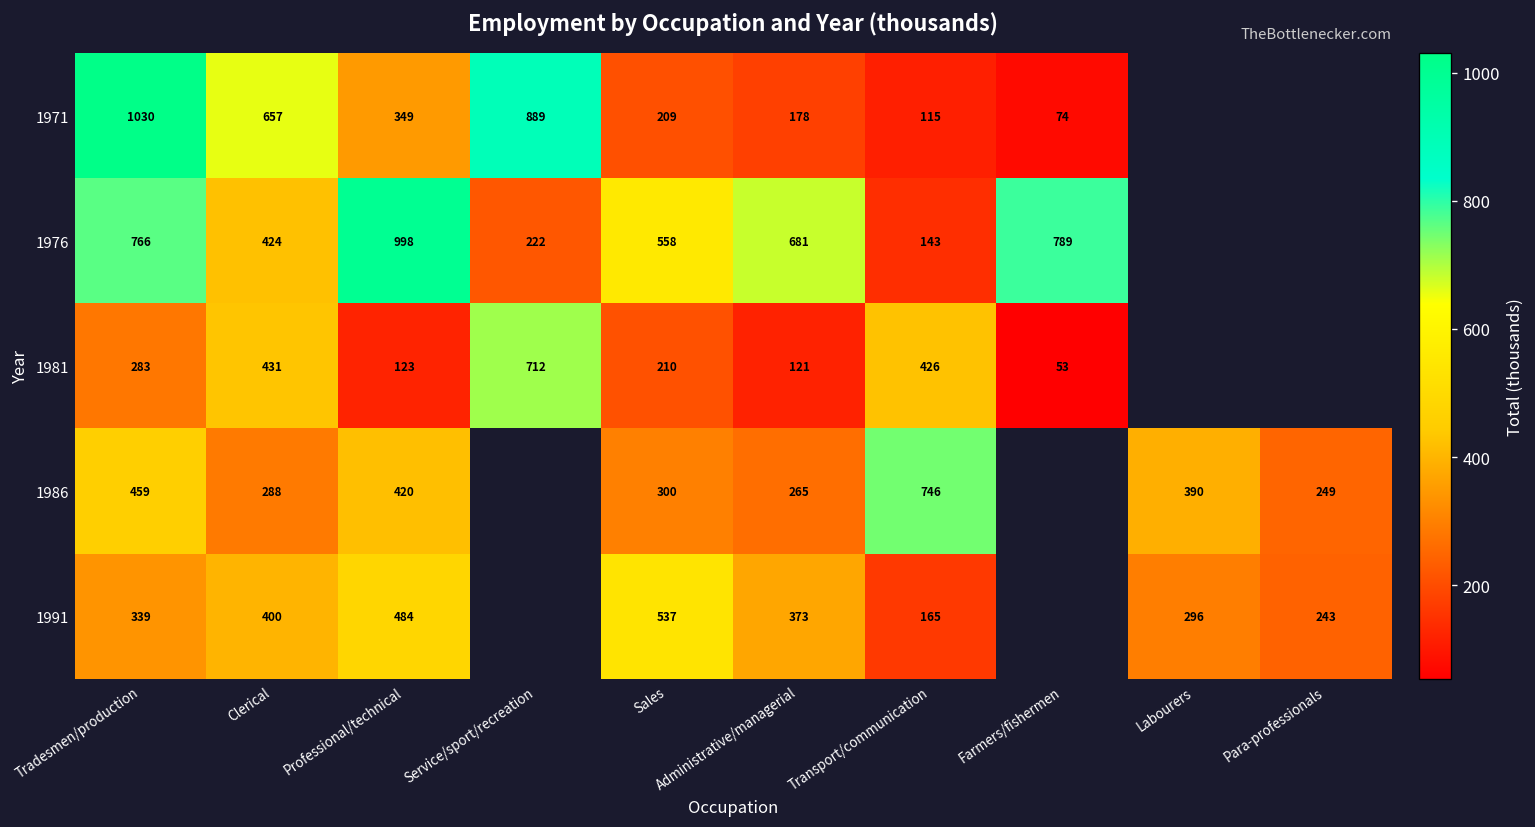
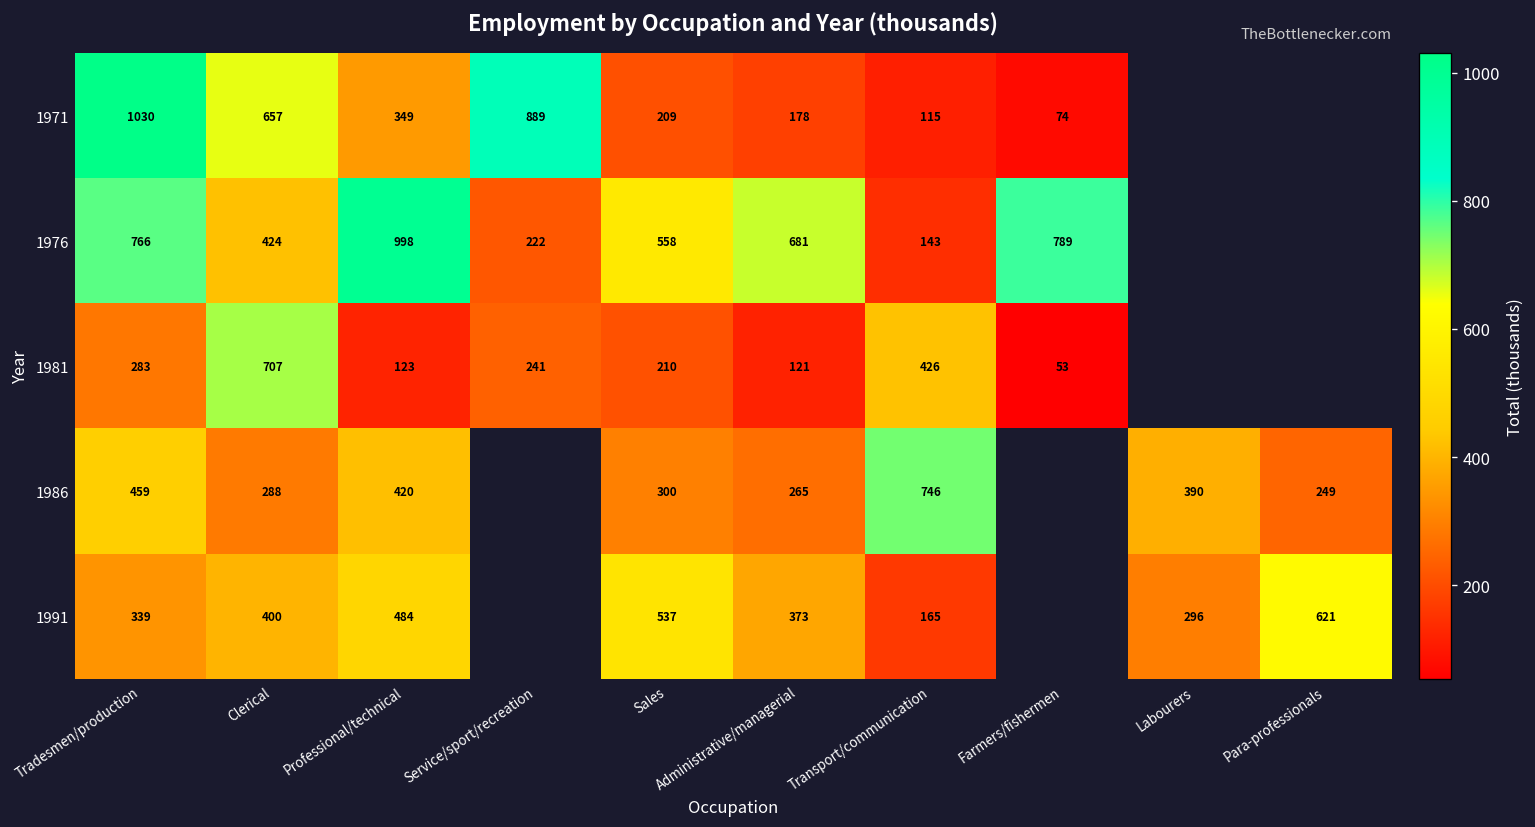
1981, Clerical: 431 -> 707
1981, Service/sport/recreation: 712 -> 241
1991, Para-professionals: 243 -> 621
